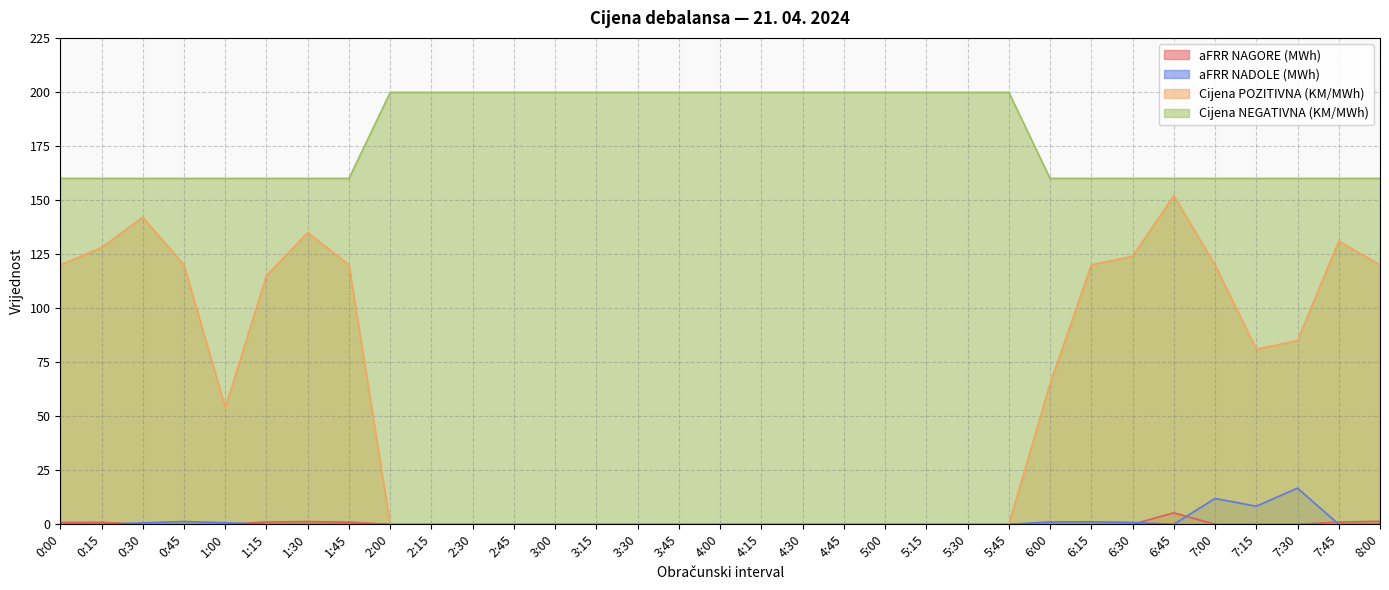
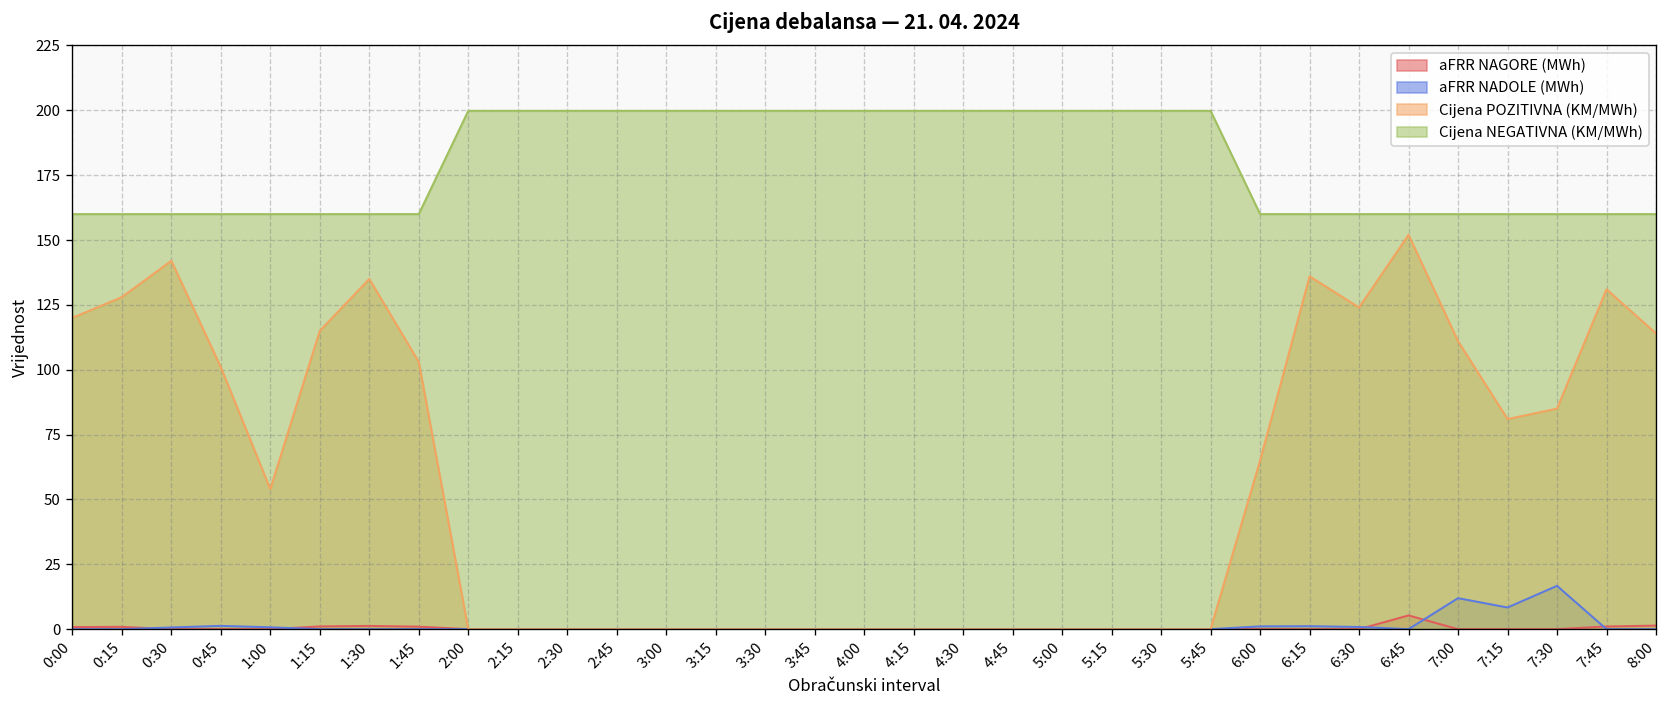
Cijena POZITIVNA (KM/MWh), 0:45: 120 -> 101
Cijena POZITIVNA (KM/MWh), 1:45: 120 -> 103
Cijena POZITIVNA (KM/MWh), 6:15: 120 -> 136
Cijena POZITIVNA (KM/MWh), 7:00: 120 -> 111
Cijena POZITIVNA (KM/MWh), 8:00: 120 -> 114
